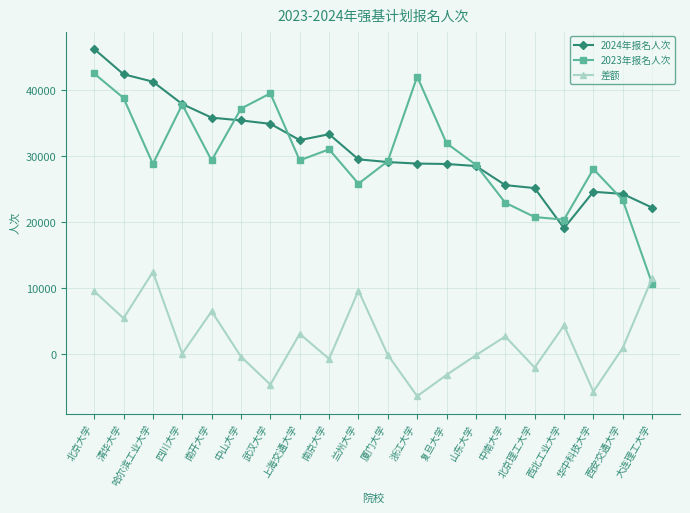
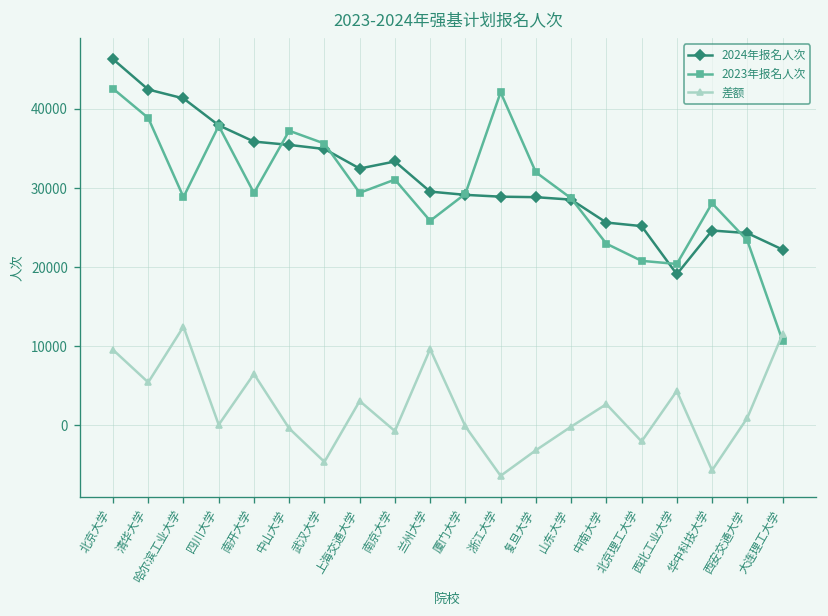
2023年报名人次, 武汉大学: 40000 -> 36000
